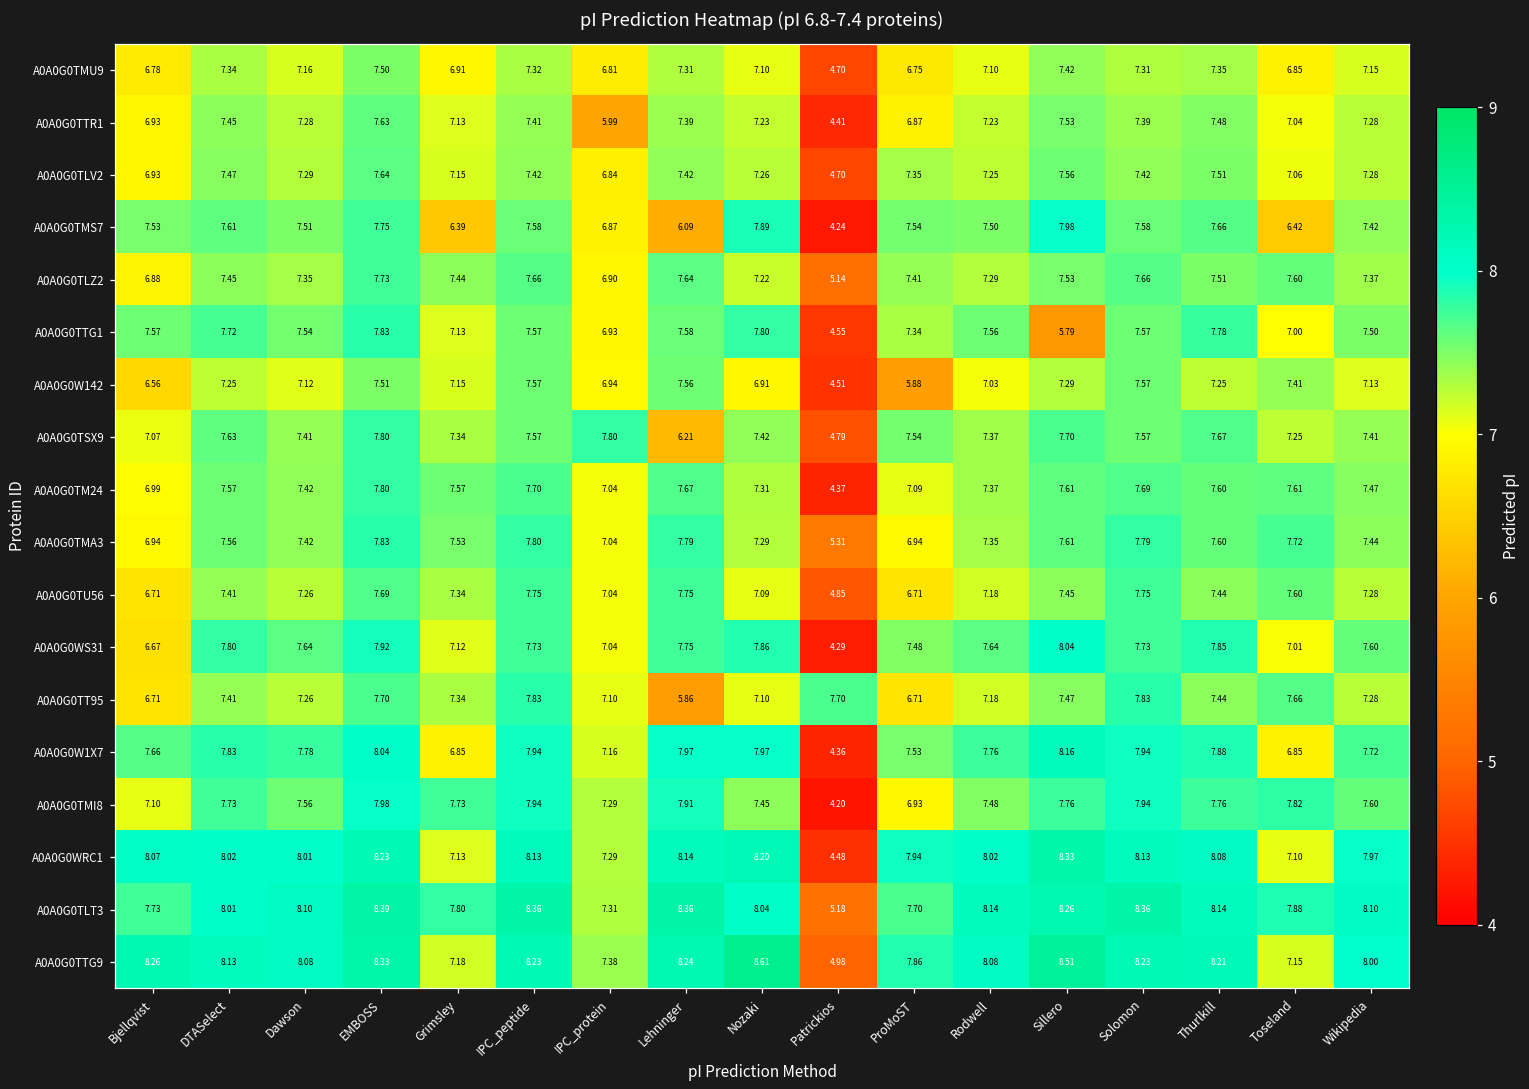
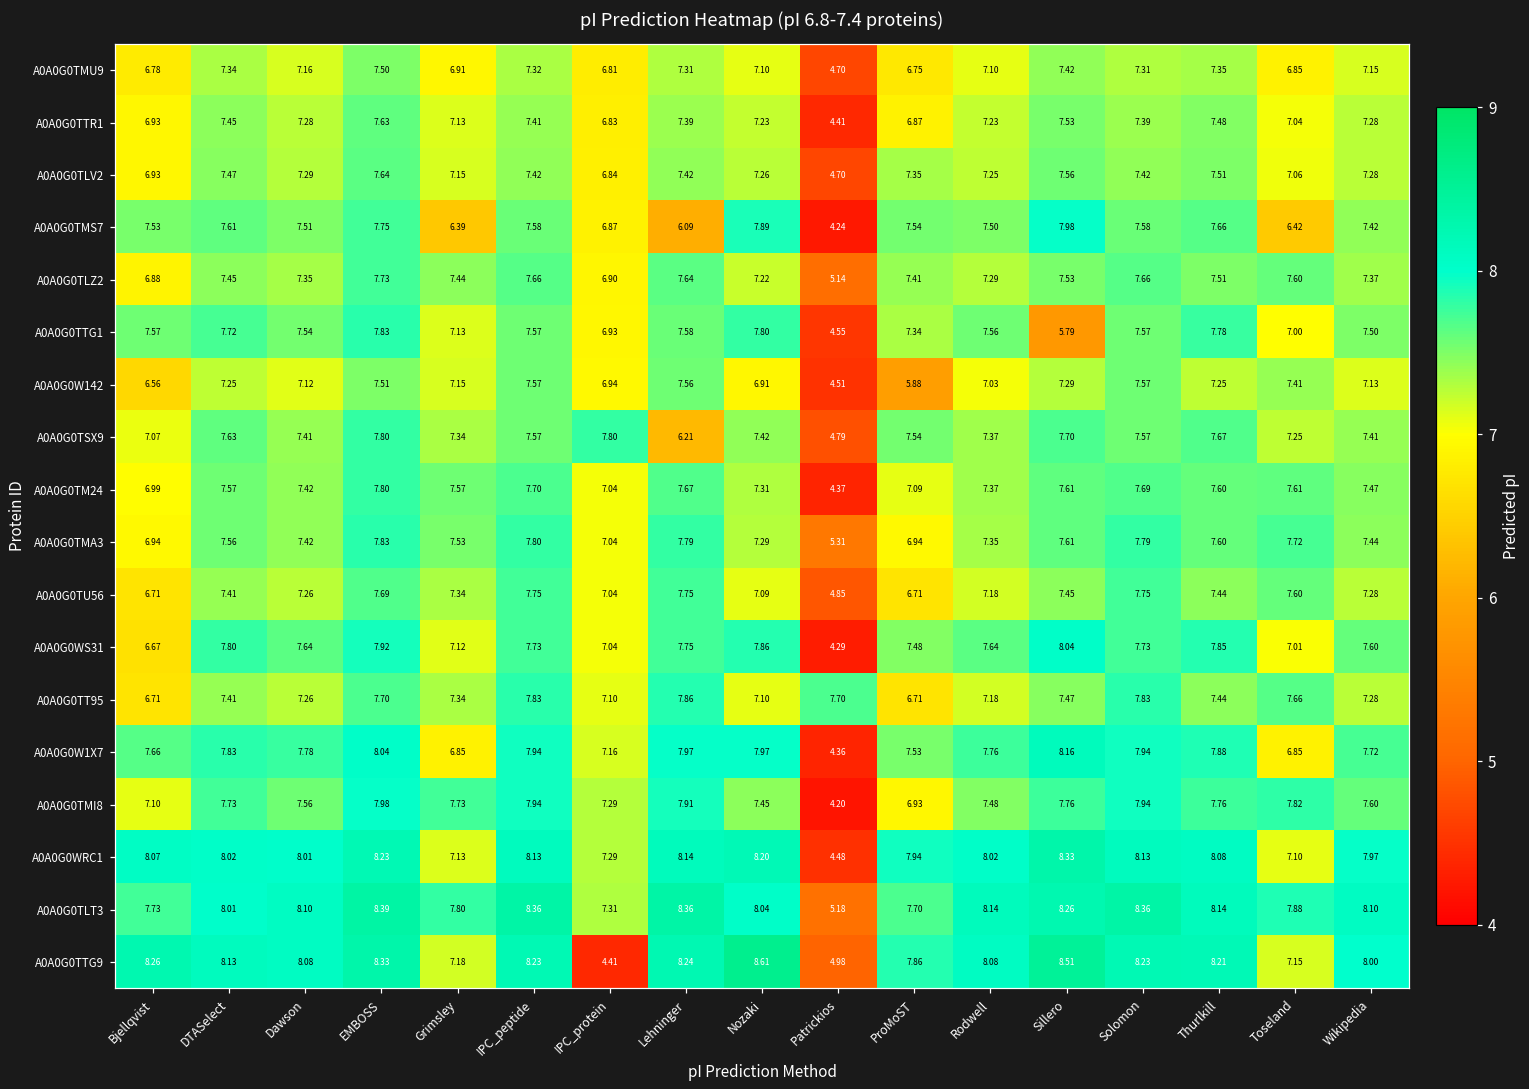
A0A0G0TTR1, IPC_protein: 5.99 -> 6.83
A0A0G0TT95, Lehninger: 5.86 -> 7.86
A0A0G0TTG9, IPC_protein: 7.38 -> 4.41
